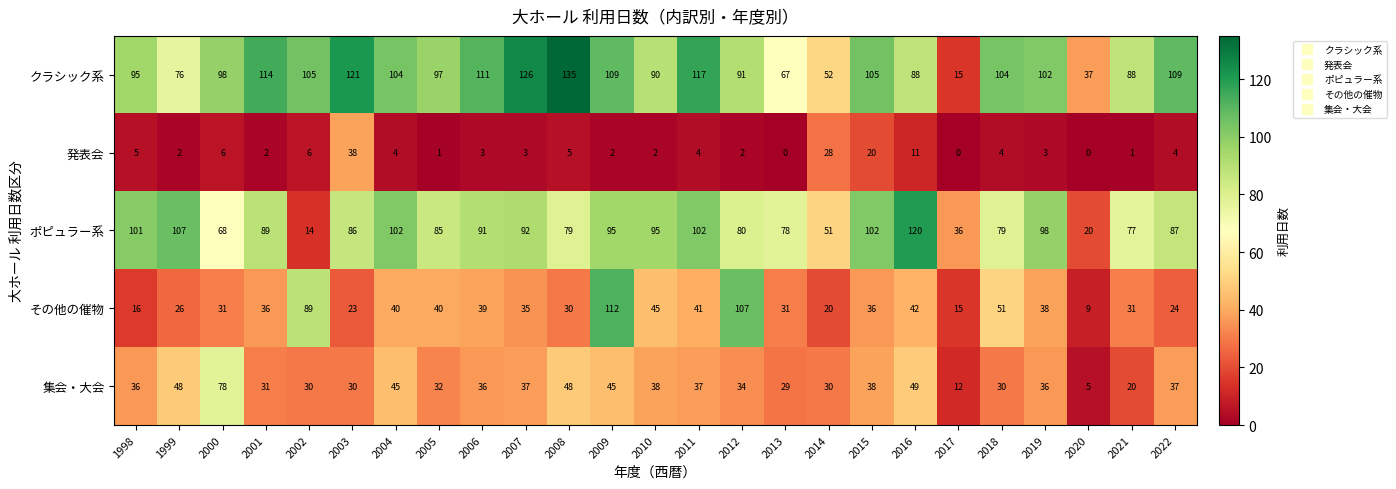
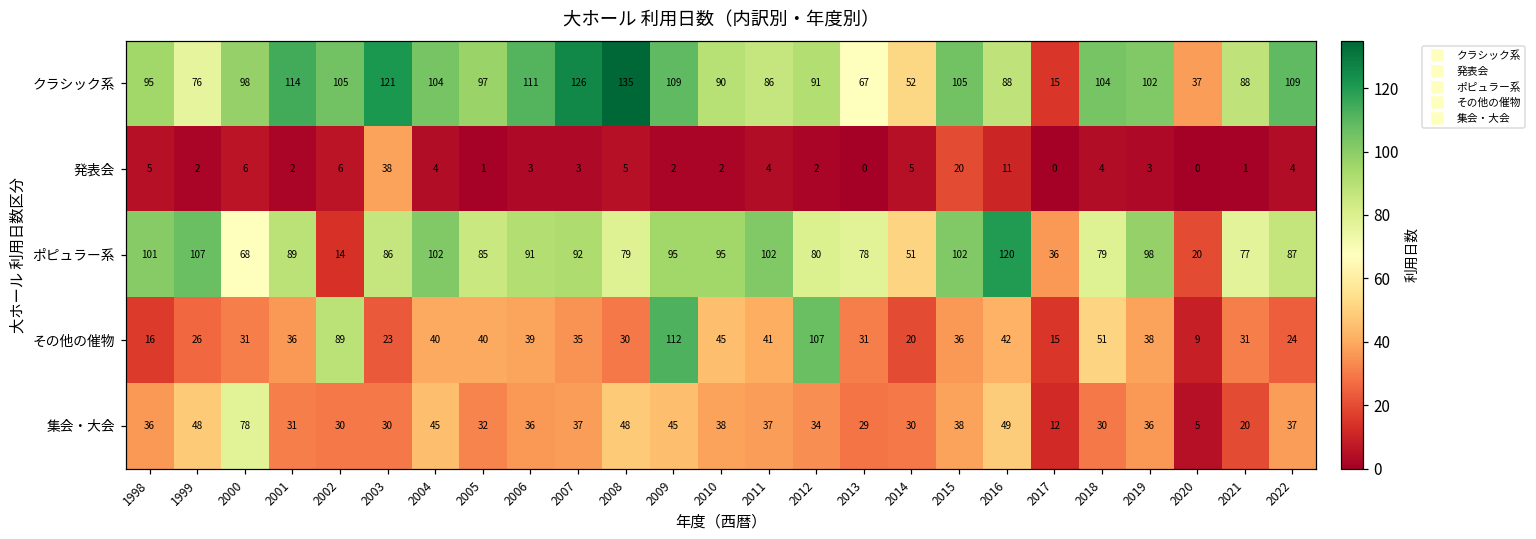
クラシック系, 2011: 117 -> 86
発表会, 2014: 28 -> 5
